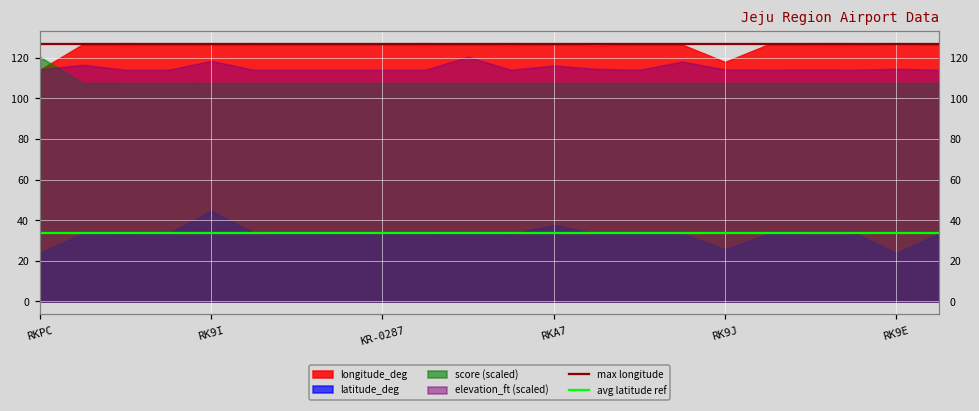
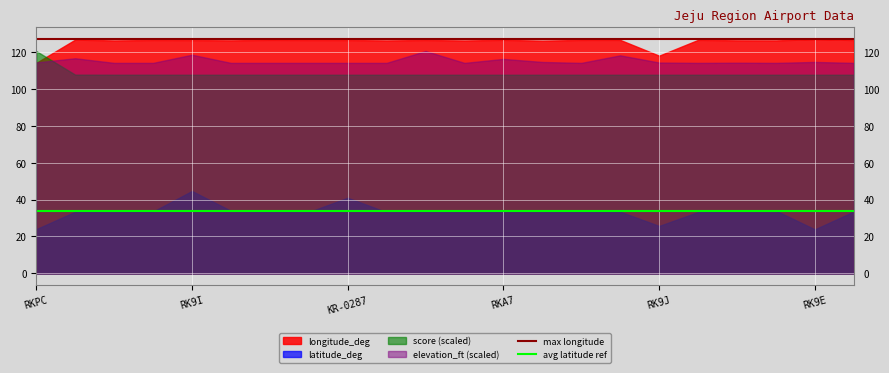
latitude_deg, KR-0287: 33 -> 41
latitude_deg, RKA7: 38 -> 33
